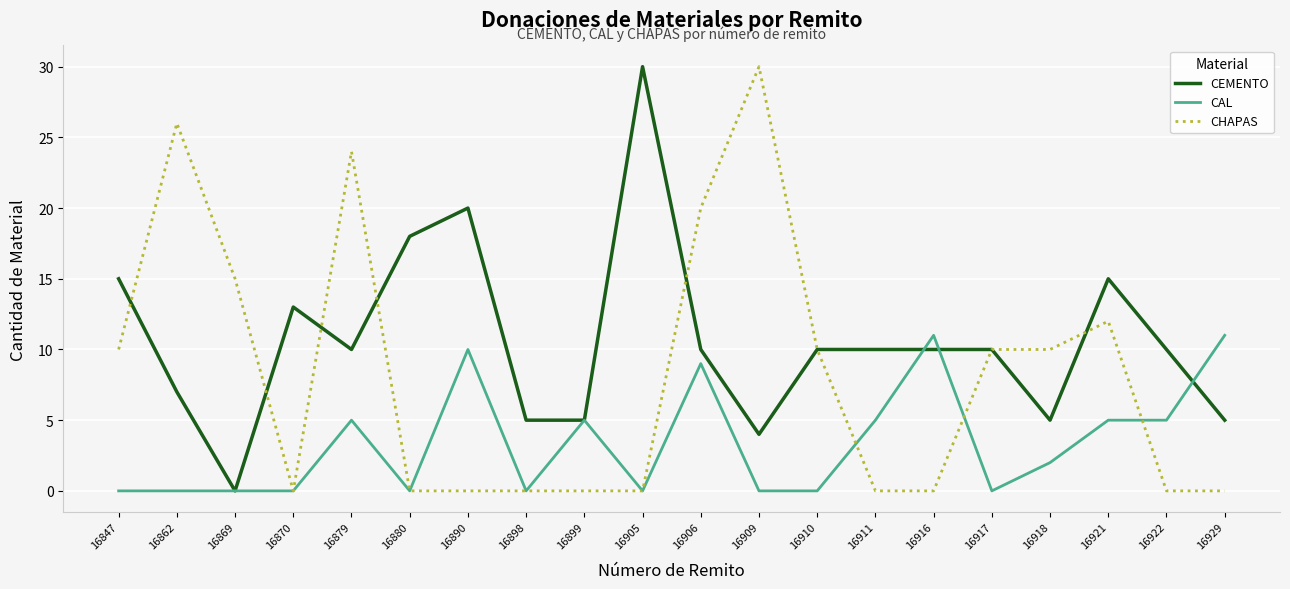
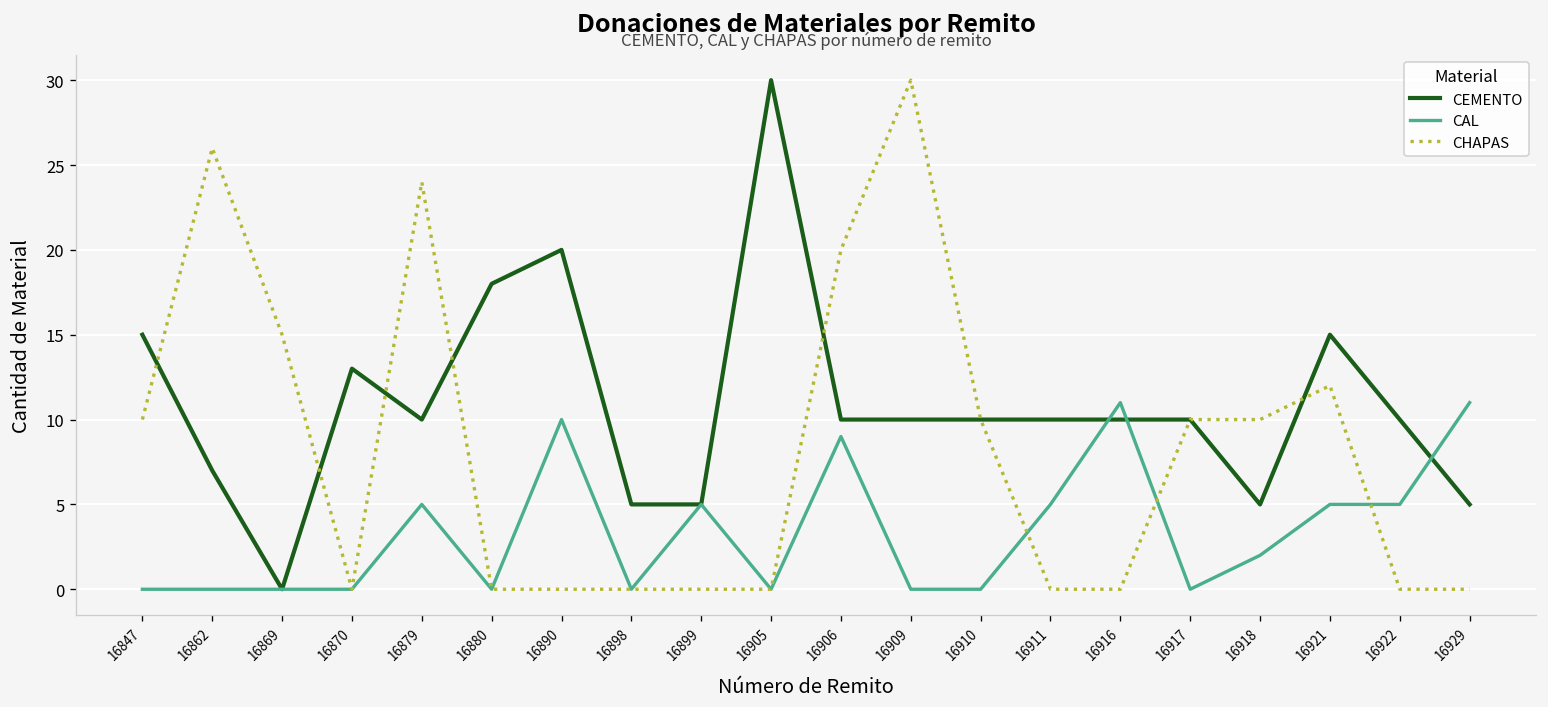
CEMENTO, 16909: 4 -> 10
